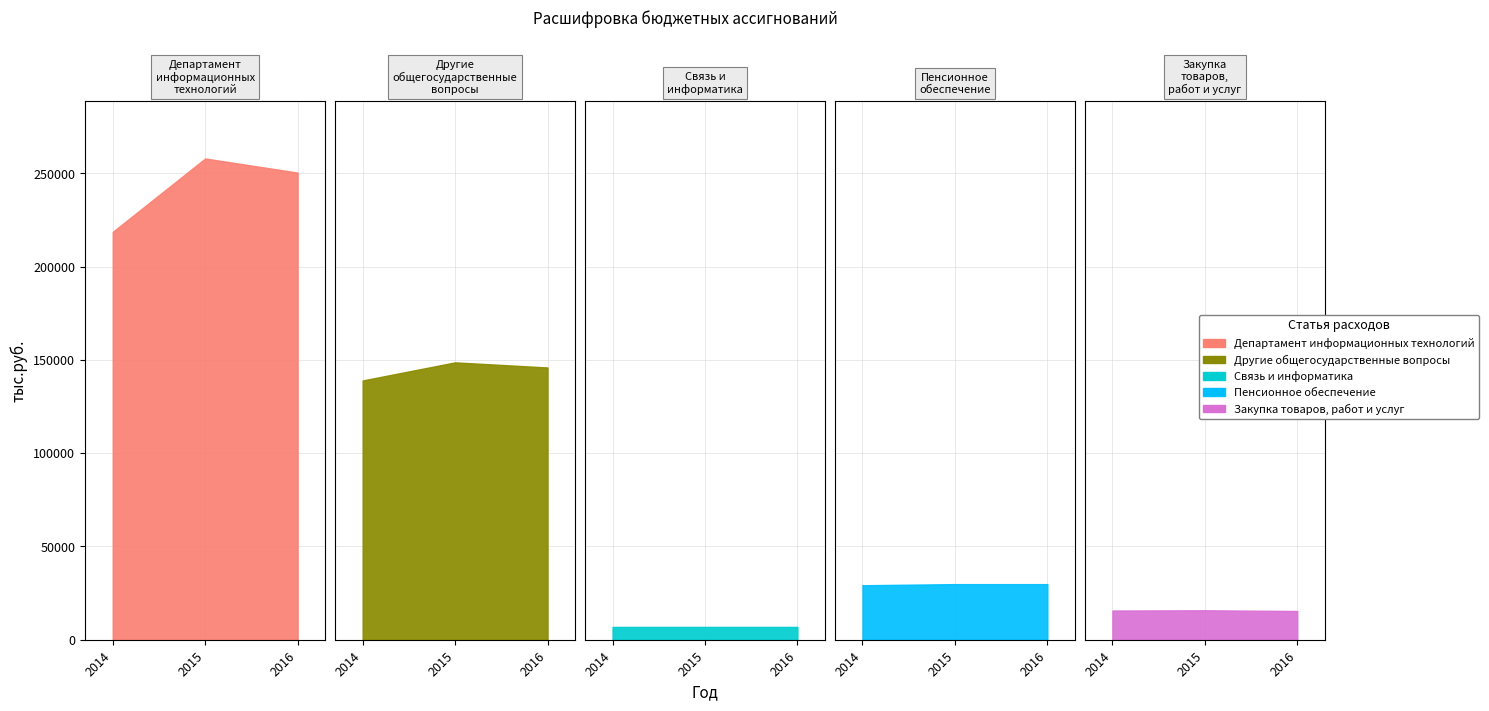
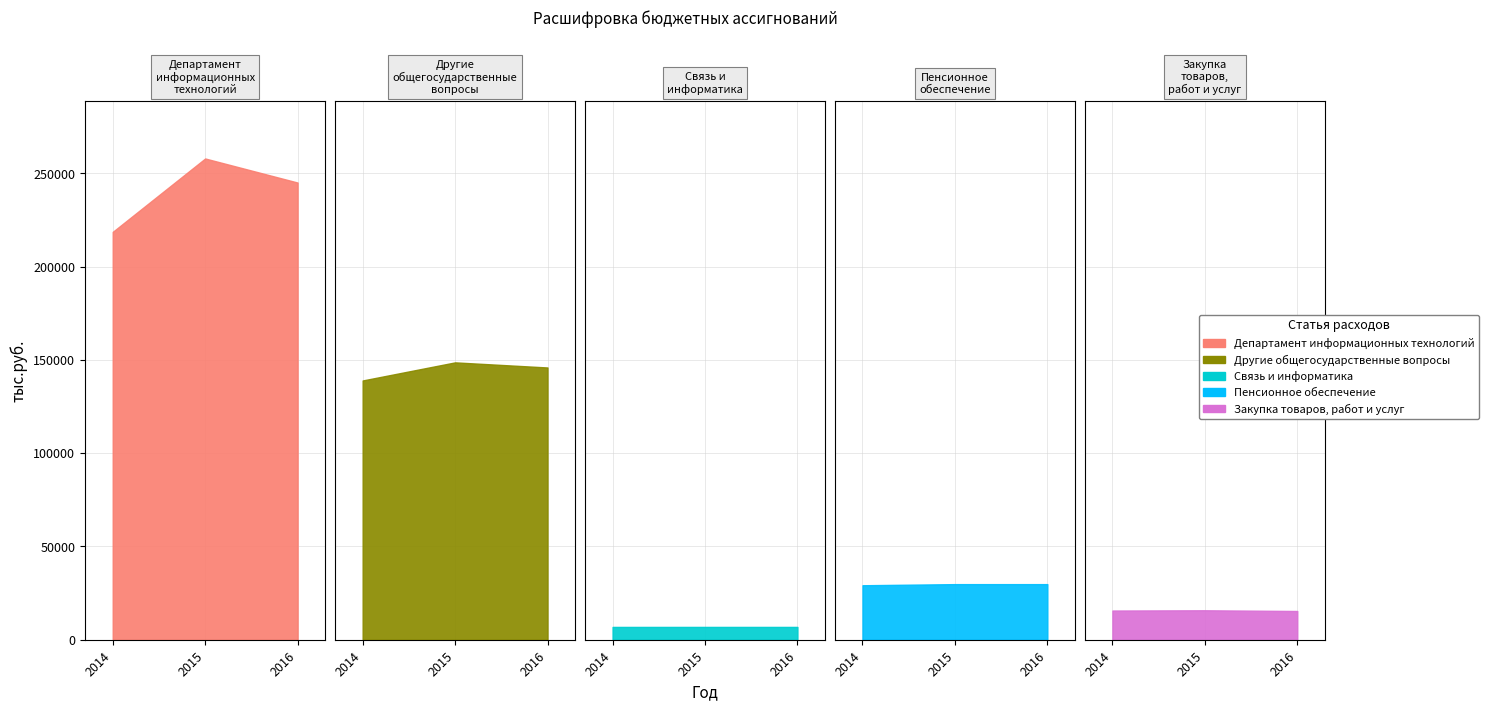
Департамент информационных технологий, 2016: 250000 -> 245000
